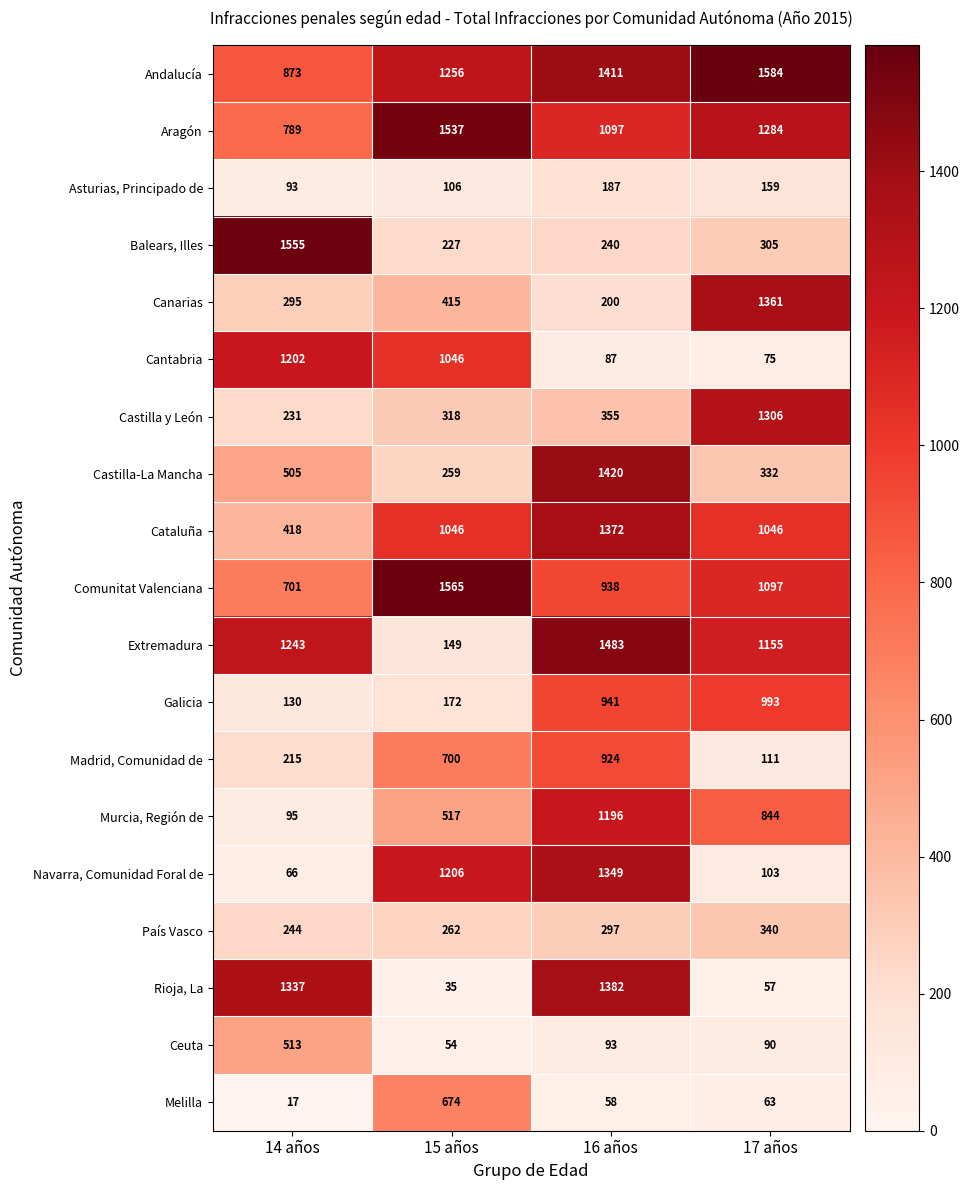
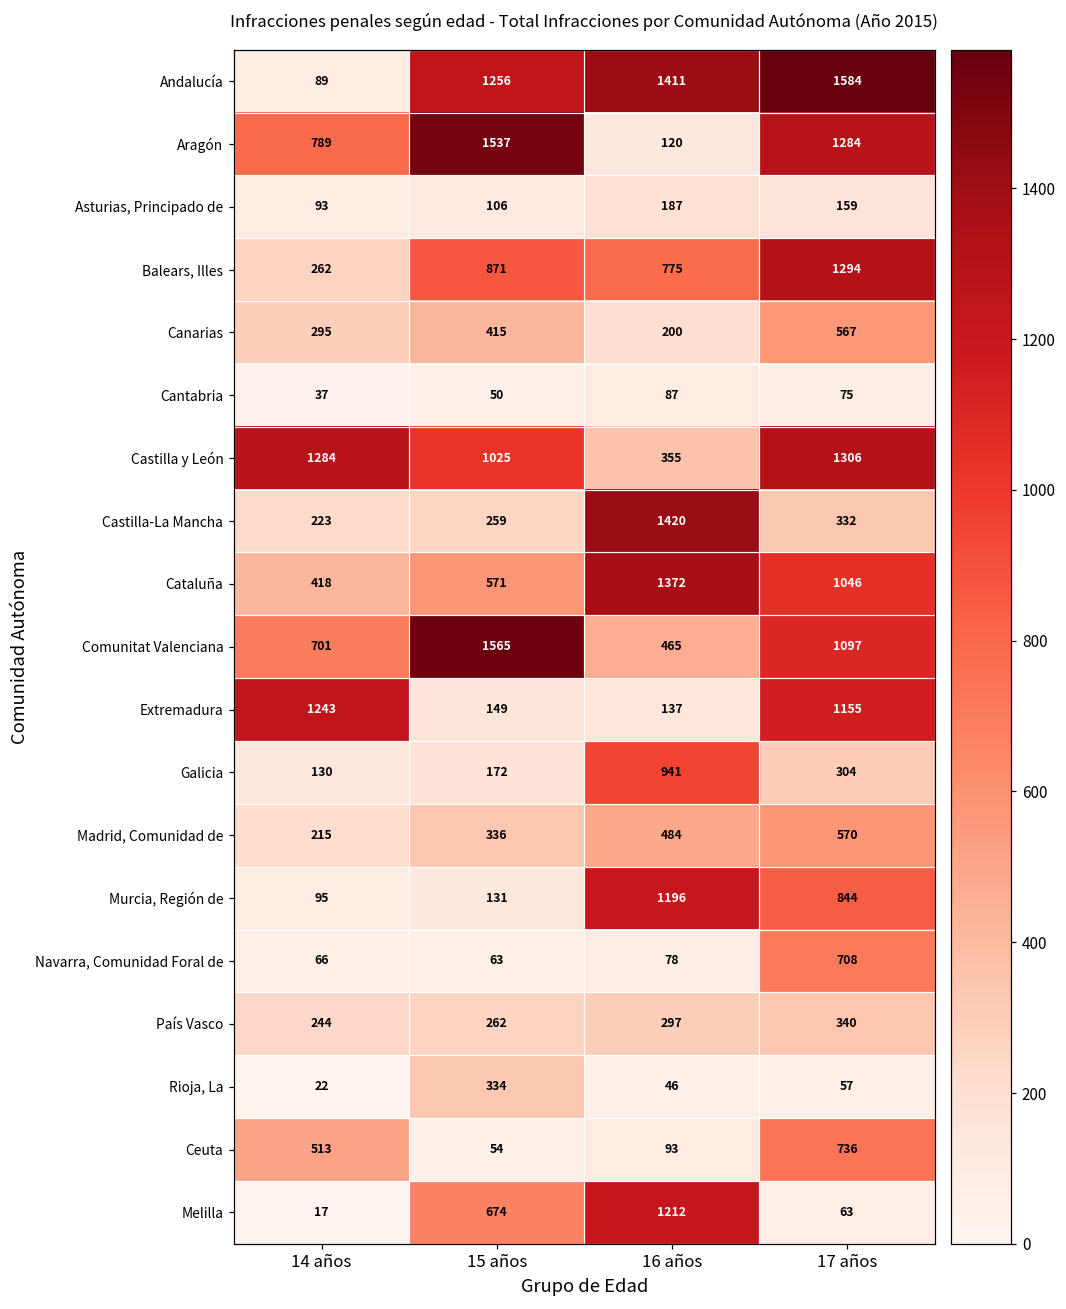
Andalucía, 14 años: 873 -> 89
Aragón, 16 años: 1097 -> 120
Balears, Illes, 14 años: 1555 -> 262
Balears, Illes, 15 años: 227 -> 871
Balears, Illes, 16 años: 240 -> 775
Balears, Illes, 17 años: 305 -> 1294
Canarias, 17 años: 1361 -> 567
Cantabria, 14 años: 1202 -> 37
Cantabria, 15 años: 1046 -> 50
Castilla y León, 14 años: 231 -> 1284
Castilla y León, 15 años: 318 -> 1025
Castilla-La Mancha, 14 años: 505 -> 223
Cataluña, 15 años: 1046 -> 571
Comunitat Valenciana, 16 años: 938 -> 465
Extremadura, 16 años: 1483 -> 137
Galicia, 17 años: 993 -> 304
Madrid, Comunidad de, 15 años: 700 -> 336
Madrid, Comunidad de, 16 años: 924 -> 484
Madrid, Comunidad de, 17 años: 111 -> 570
Murcia, Región de, 15 años: 517 -> 131
Navarra, Comunidad Foral de, 15 años: 1206 -> 63
Navarra, Comunidad Foral de, 16 años: 1349 -> 78
Navarra, Comunidad Foral de, 17 años: 103 -> 708
Rioja, La, 14 años: 1337 -> 22
Rioja, La, 15 años: 35 -> 334
Rioja, La, 16 años: 1382 -> 46
Ceuta, 17 años: 90 -> 736
Melilla, 16 años: 58 -> 1212
